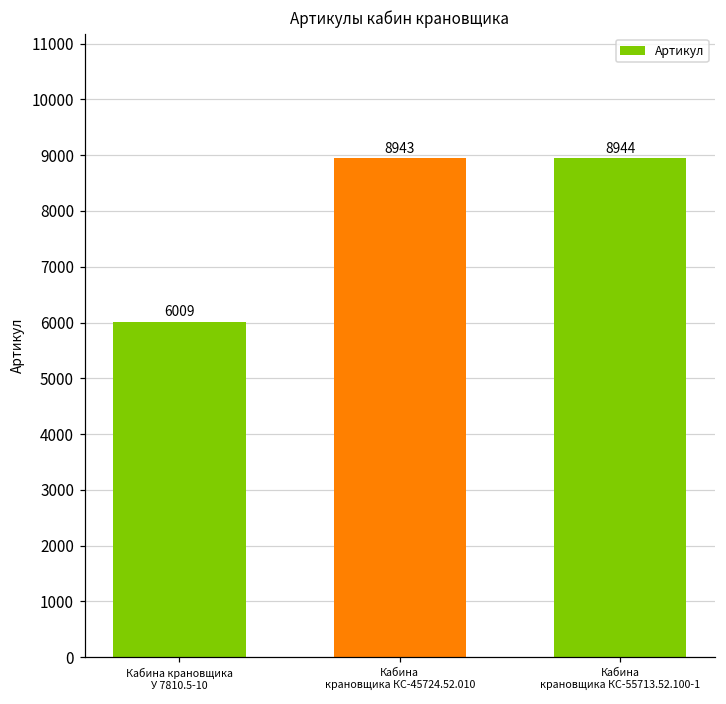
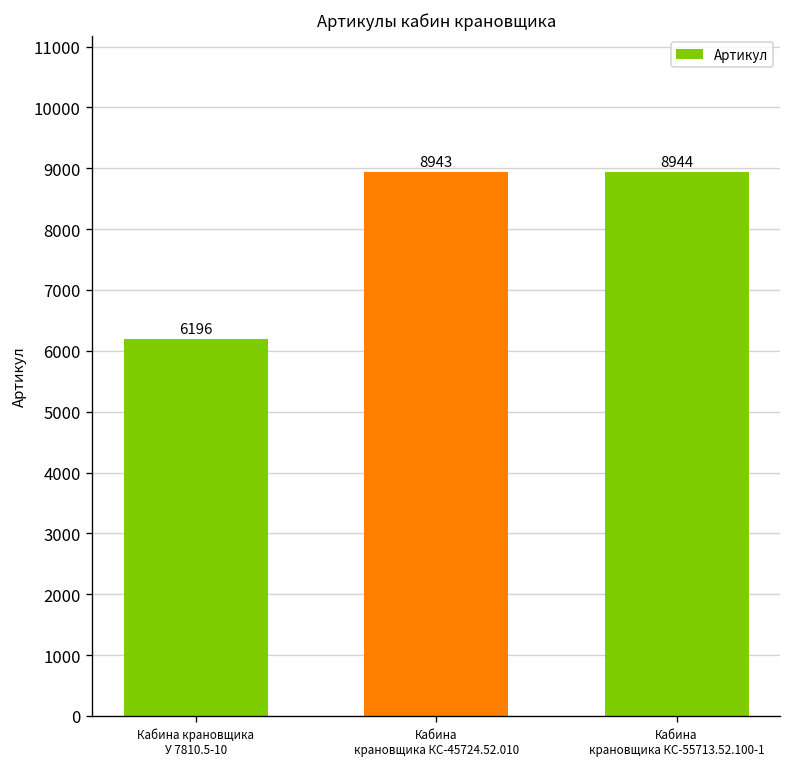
Кабина крановщика У 7810.5-10: 6009 -> 6196
